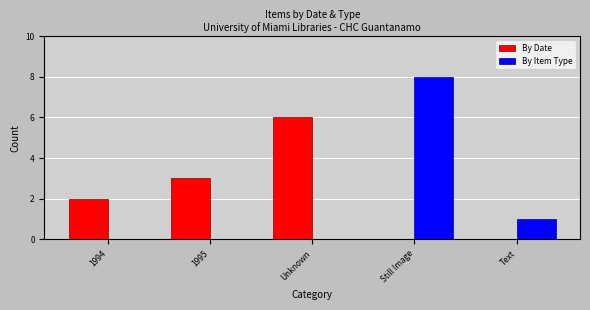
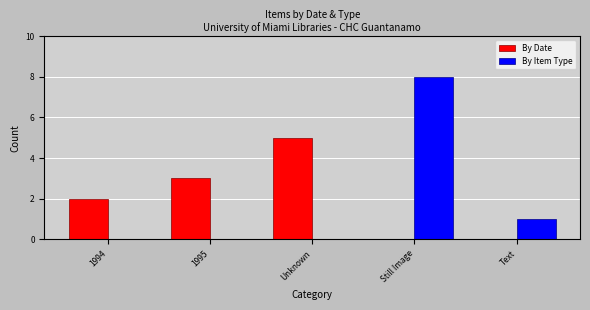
By Date, Unknown: 6 -> 5
